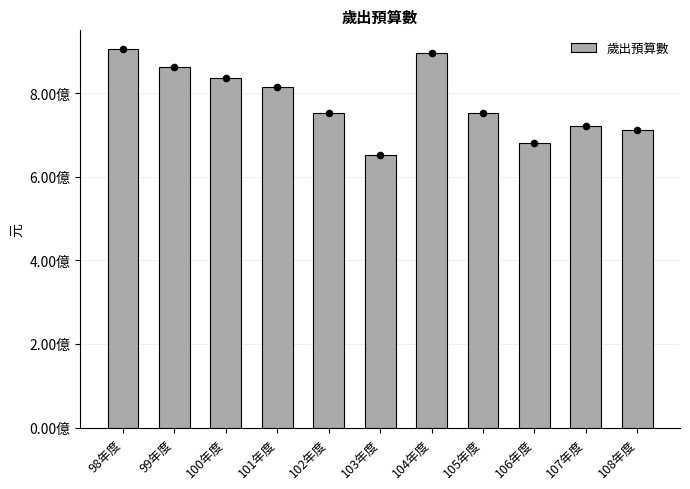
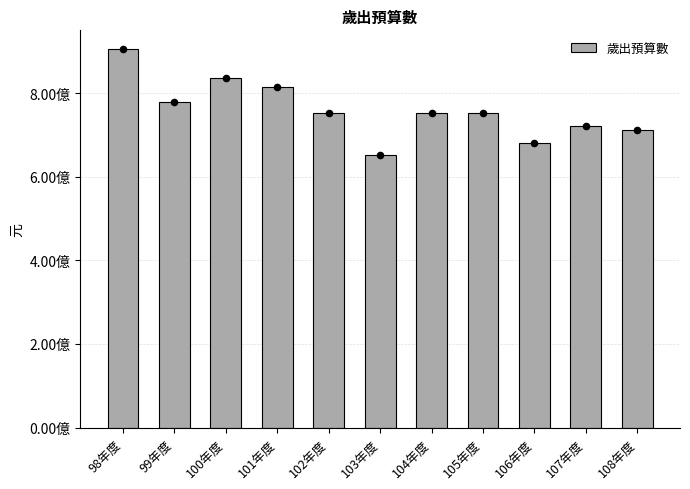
歲出預算數, 99年度: 8.6億 -> 7.8億
歲出預算數, 104年度: 8.9億 -> 7.5億
